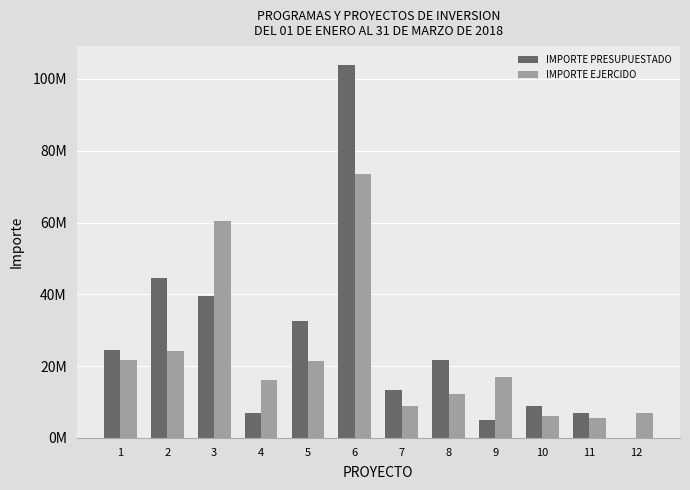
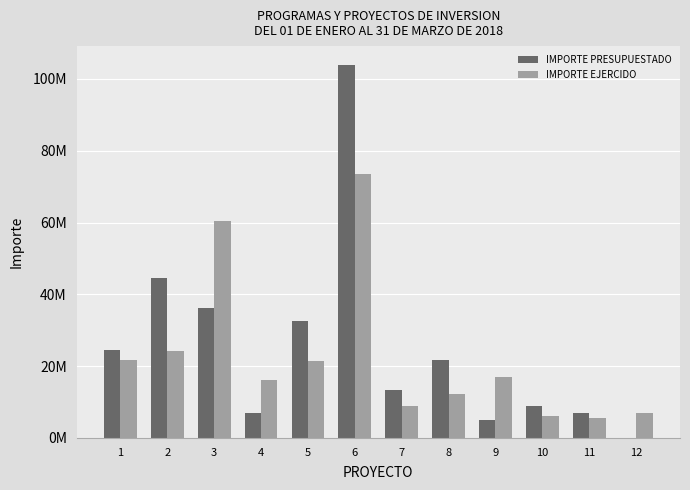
IMPORTE PRESUPUESTADO, 3: 40000000 -> 36000000
